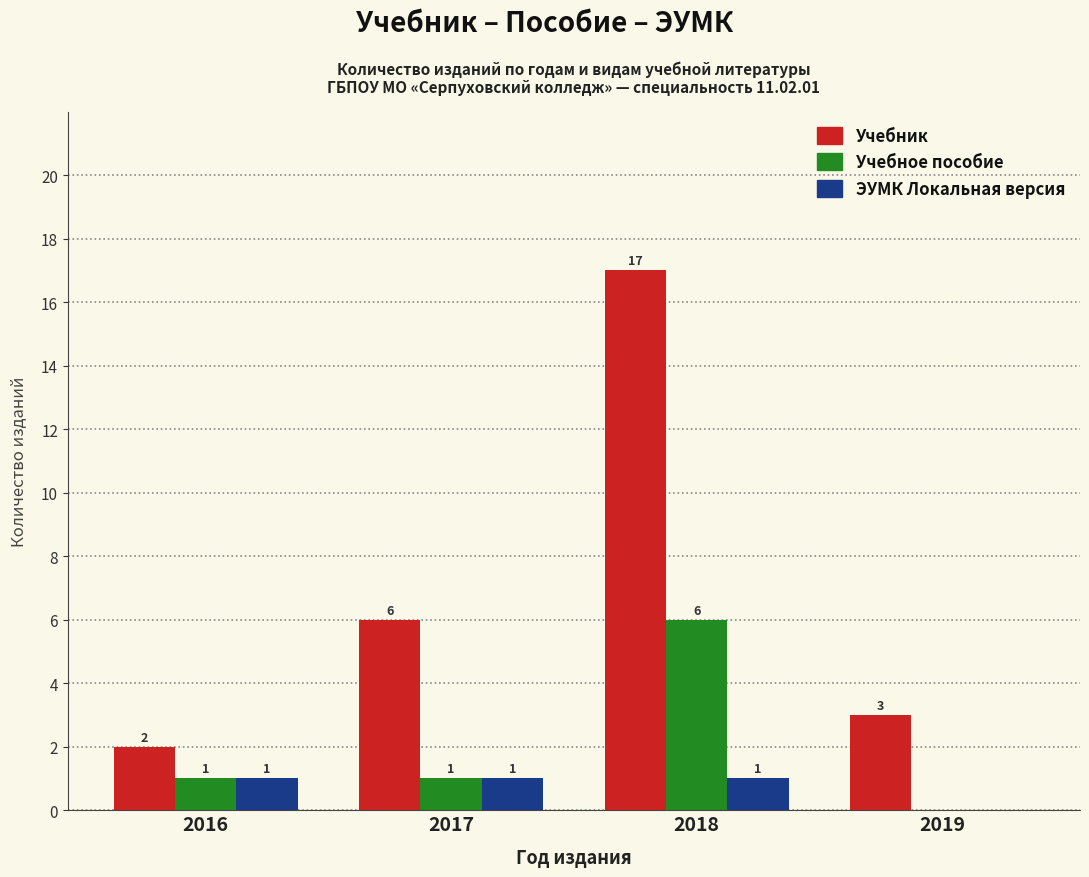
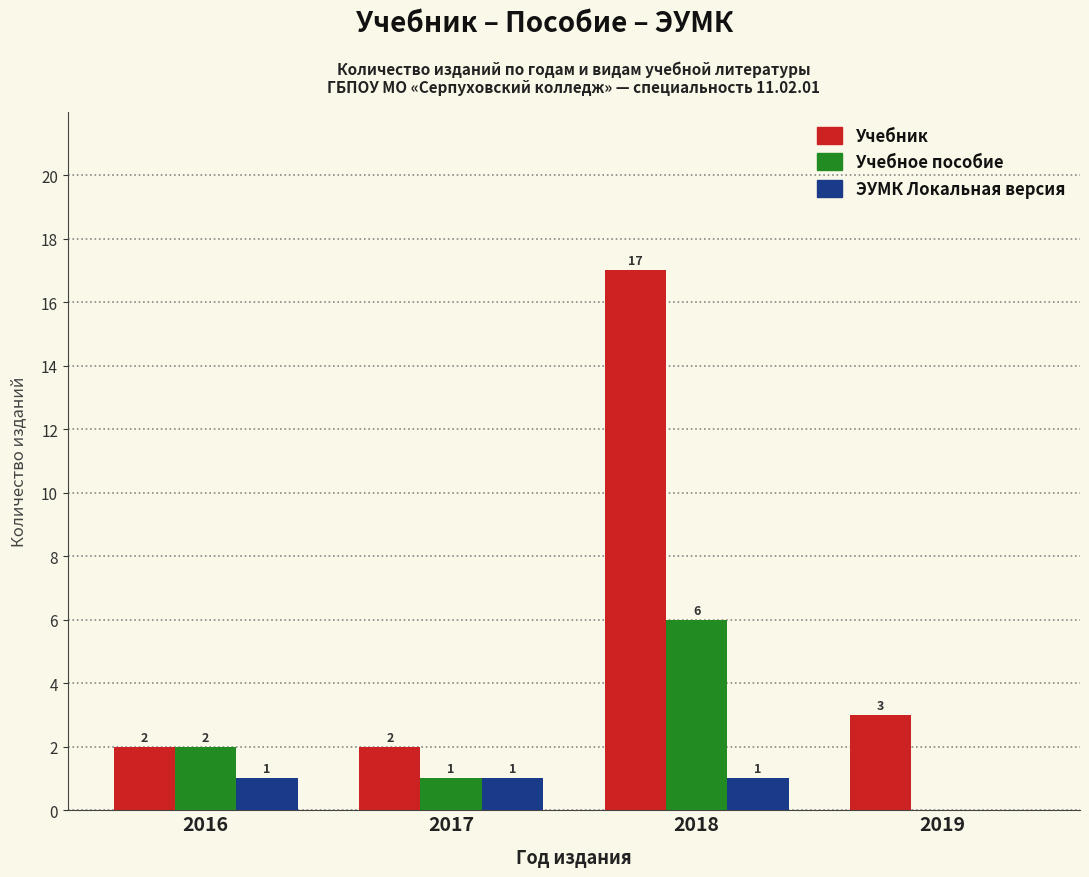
Учебное пособие, 2016: 1 -> 2
Учебник, 2017: 6 -> 2
